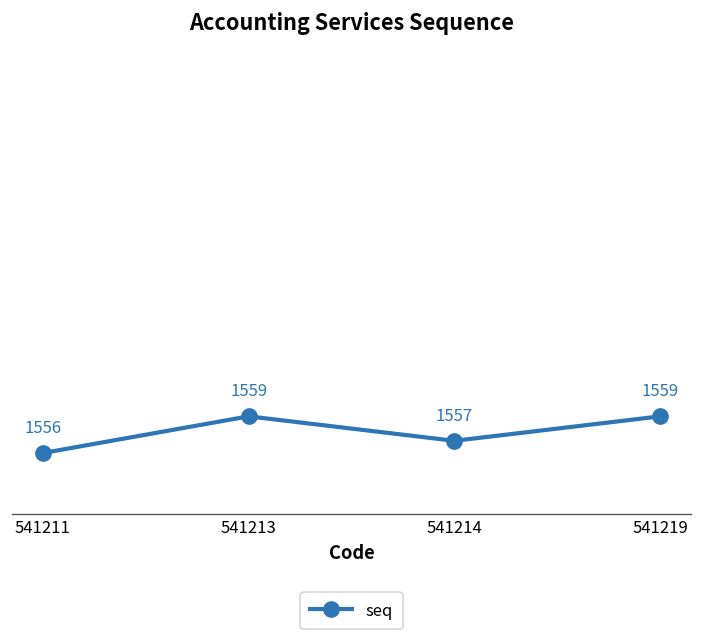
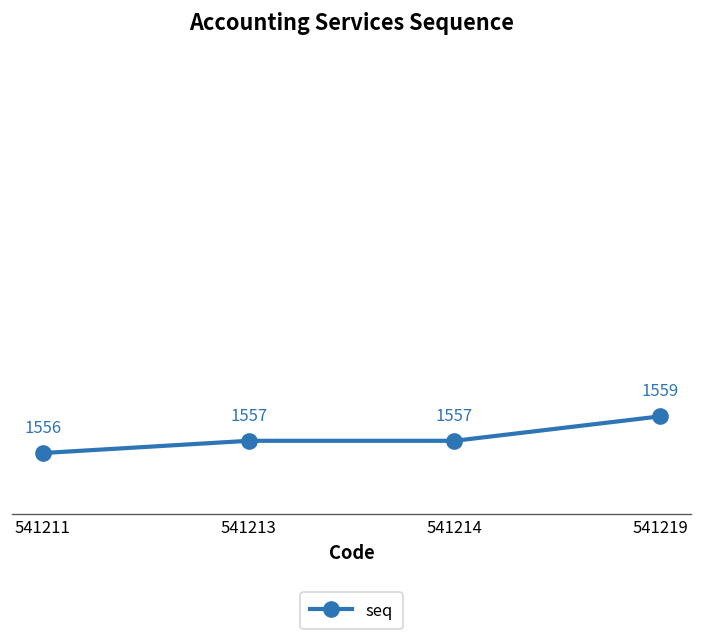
541213: 1559 -> 1557
